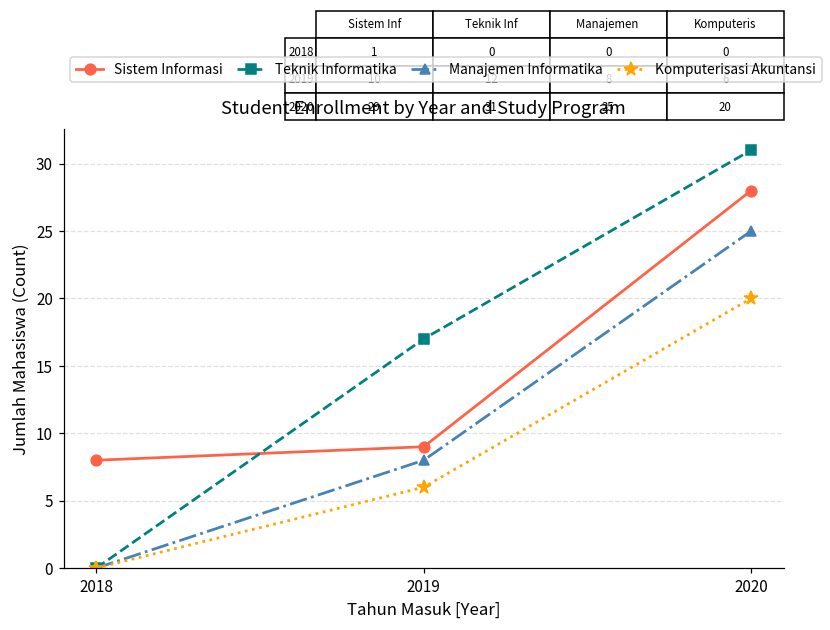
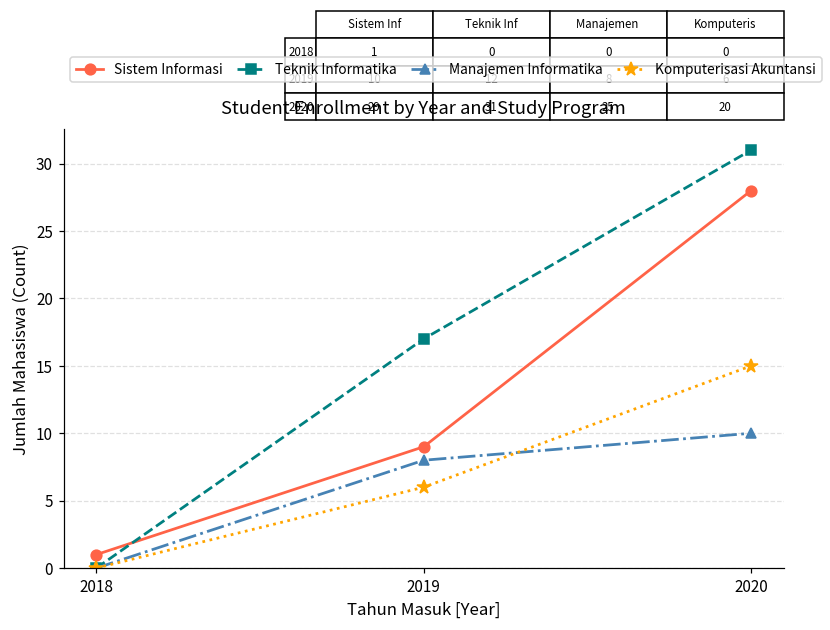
Sistem Informasi, 2018: 8 -> 1
Manajemen Informatika, 2020: 25 -> 10
Komputerisasi Akuntansi, 2020: 20 -> 15
